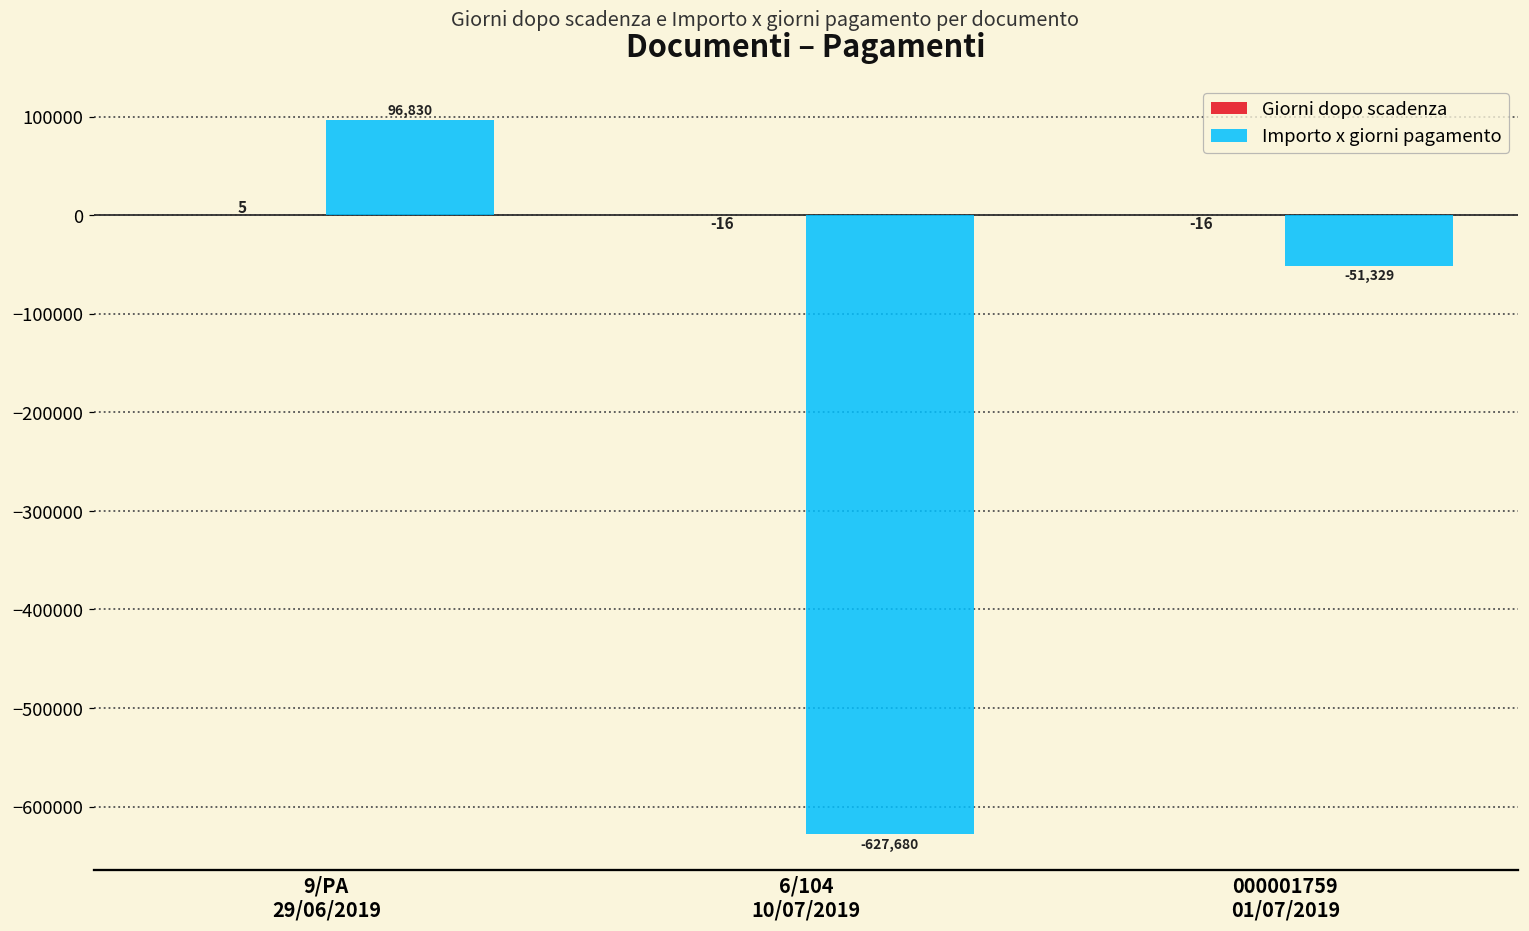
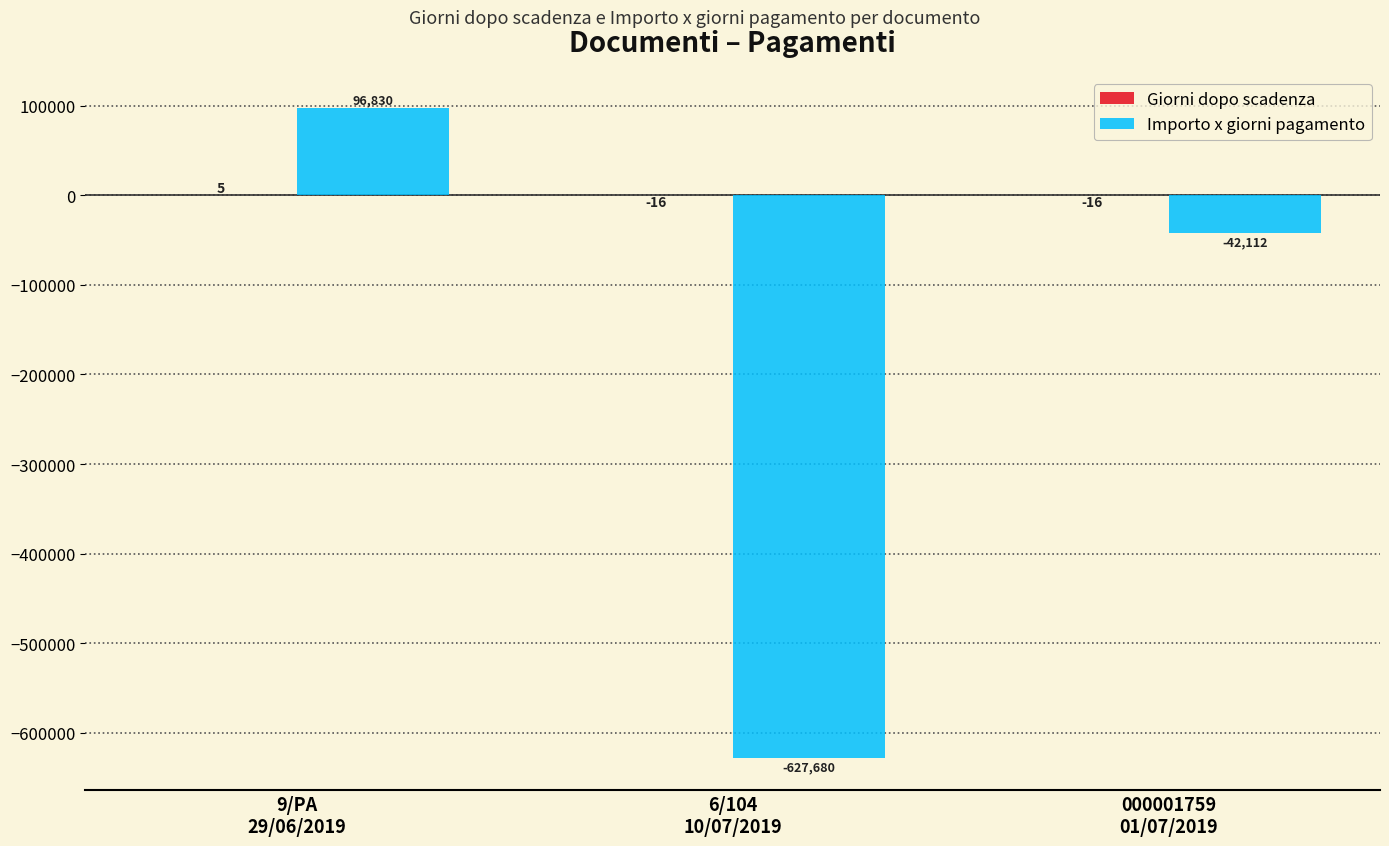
Importo x giorni pagamento, 000001759 01/07/2019: -51,329 -> -42,112
